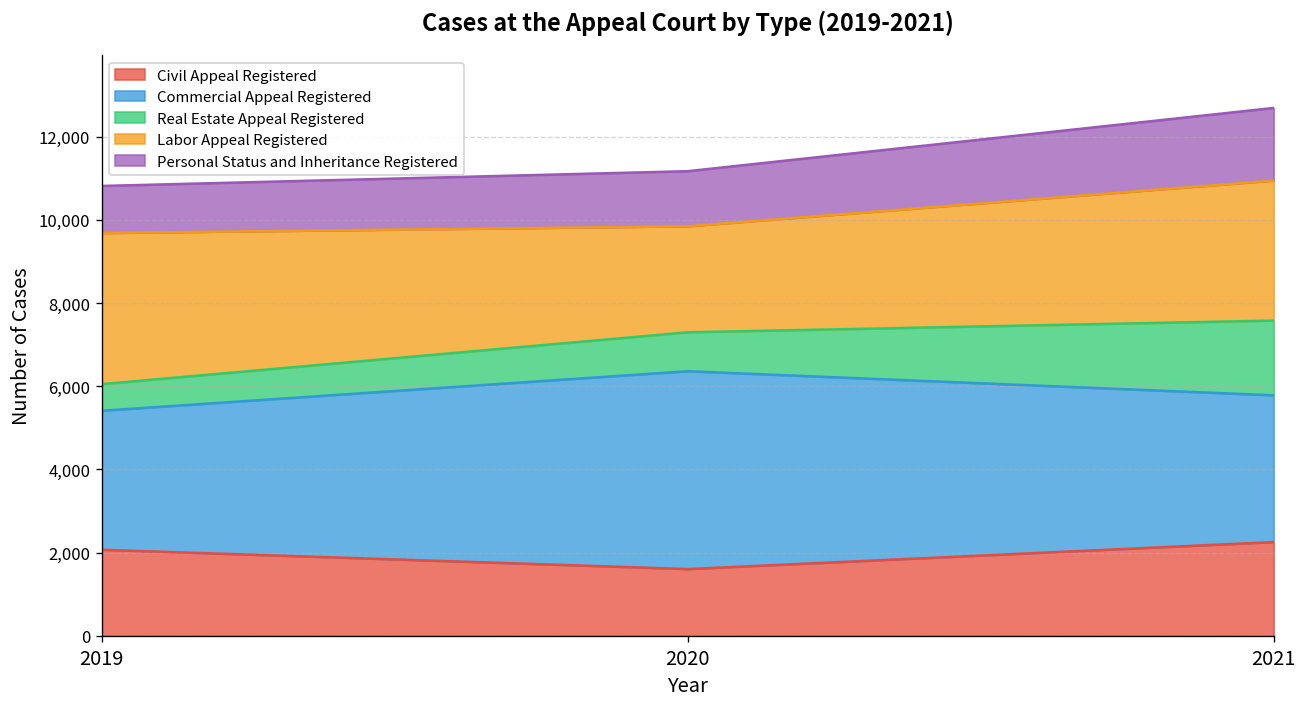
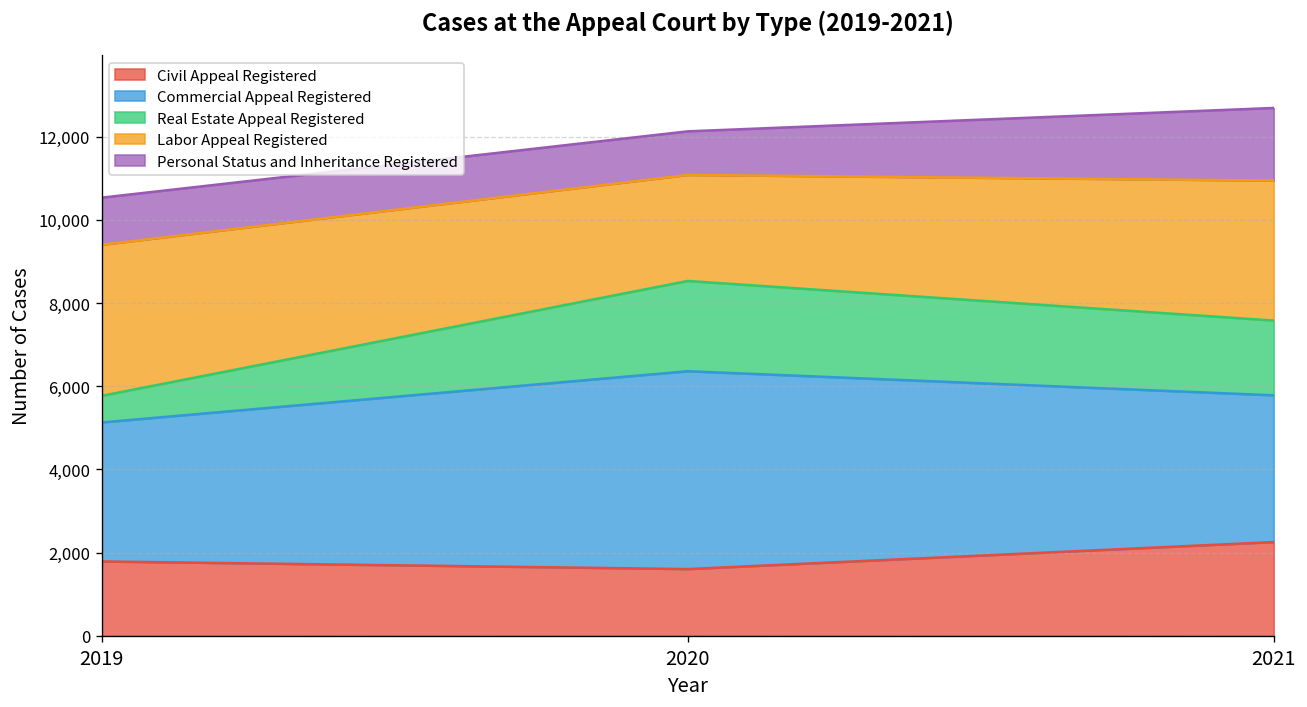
Civil Appeal Registered, 2019: 2,100 -> 1,800
Real Estate Appeal Registered, 2020: 900 -> 2,200
Personal Status and Inheritance Registered, 2020: 1,300 -> 1,000
